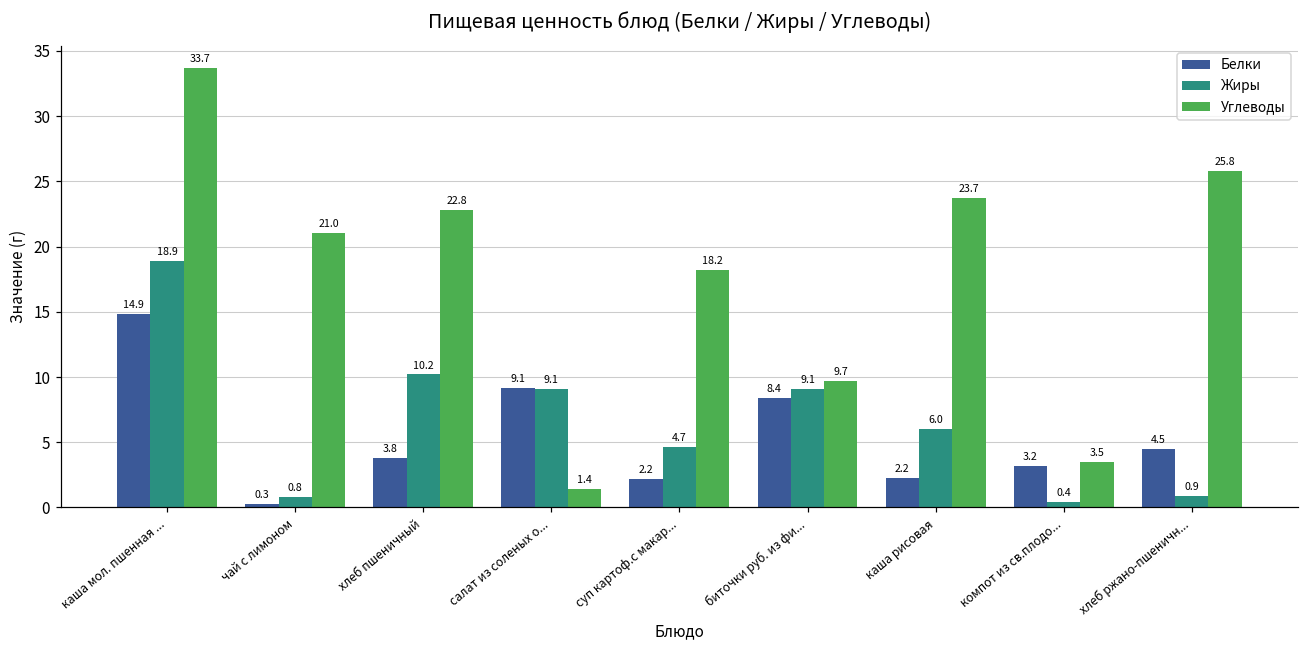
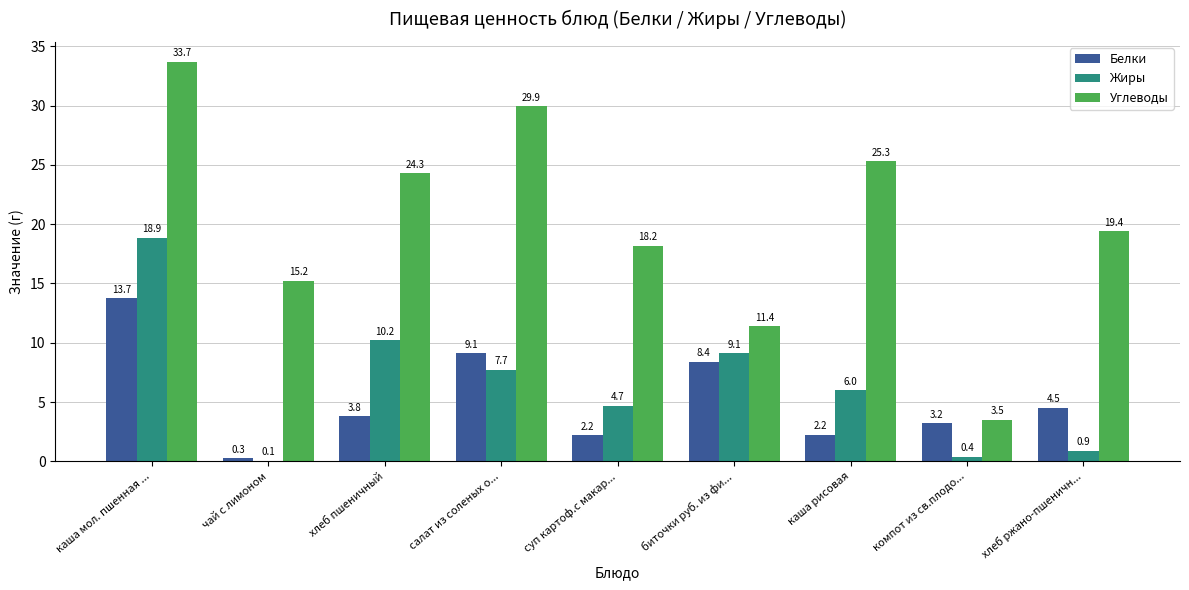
Белки, каша мол. пшенная ...: 14.9 -> 13.7
Жиры, чай с лимоном: 0.8 -> 0.1
Углеводы, чай с лимоном: 21.0 -> 15.2
Углеводы, хлеб пшеничный: 22.8 -> 24.3
Жиры, салат из соленых о...: 9.1 -> 7.7
Углеводы, салат из соленых о...: 1.4 -> 29.9
Углеводы, биточки руб. из фи...: 9.7 -> 11.4
Углеводы, каша рисовая: 23.7 -> 25.3
Углеводы, хлеб ржано-пшеничн...: 25.8 -> 19.4
